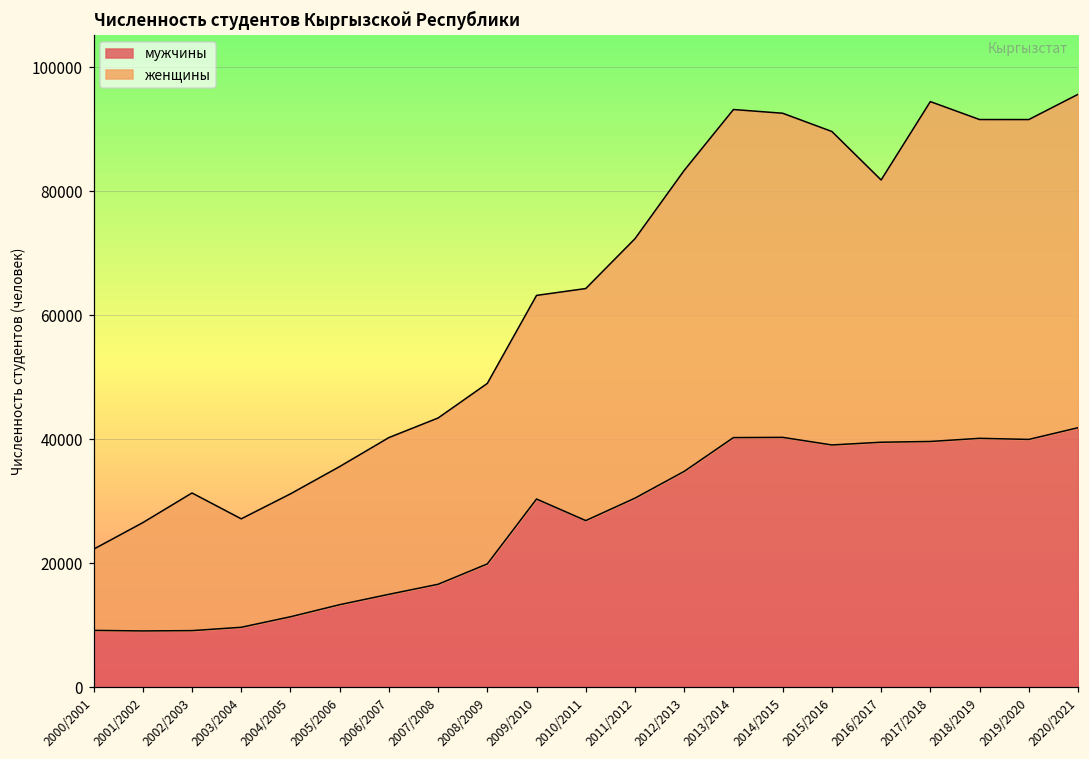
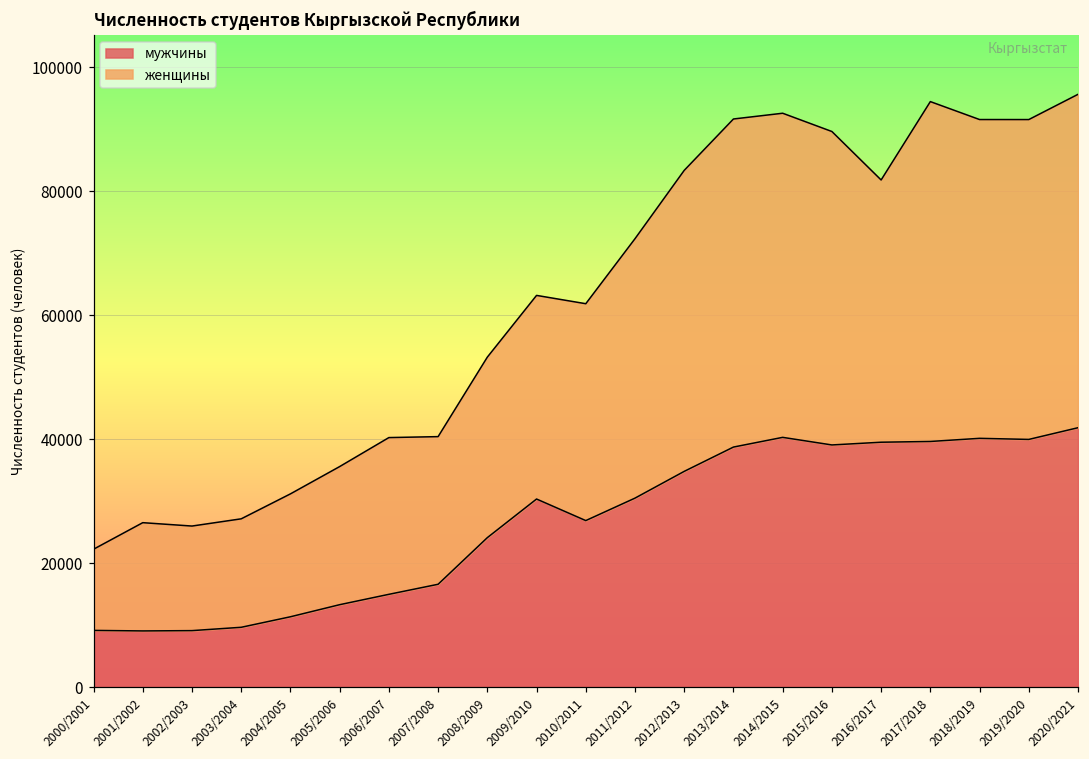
женщины, 2002/2003: 22000 -> 17000
женщины, 2007/2008: 27000 -> 24000
мужчины, 2008/2009: 20000 -> 24000
женщины, 2010/2011: 37000 -> 35000
мужчины, 2013/2014: 40000 -> 39000
